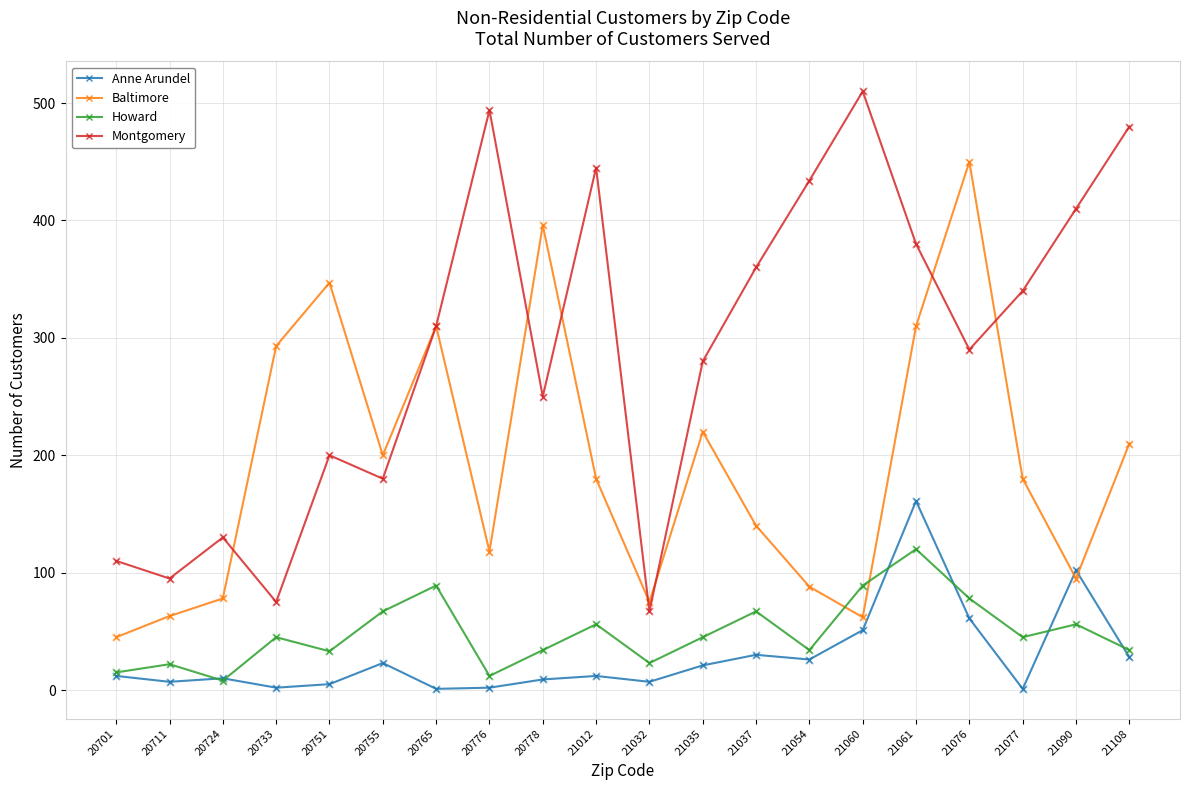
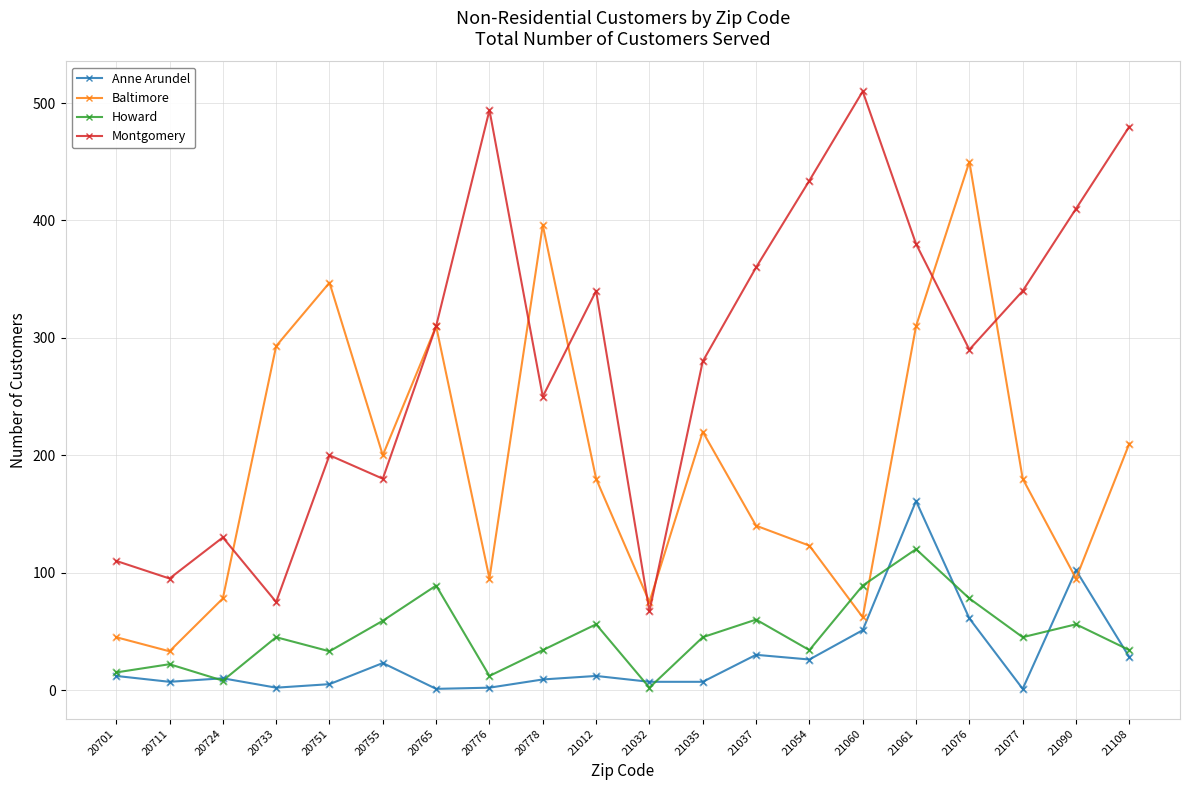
Baltimore, 20711: 63 -> 33
Howard, 20755: 67 -> 59
Baltimore, 20776: 118 -> 95
Montgomery, 21012: 445 -> 340
Howard, 21032: 23 -> 2
Anne Arundel, 21035: 21 -> 7
Howard, 21037: 67 -> 60
Baltimore, 21054: 88 -> 123
